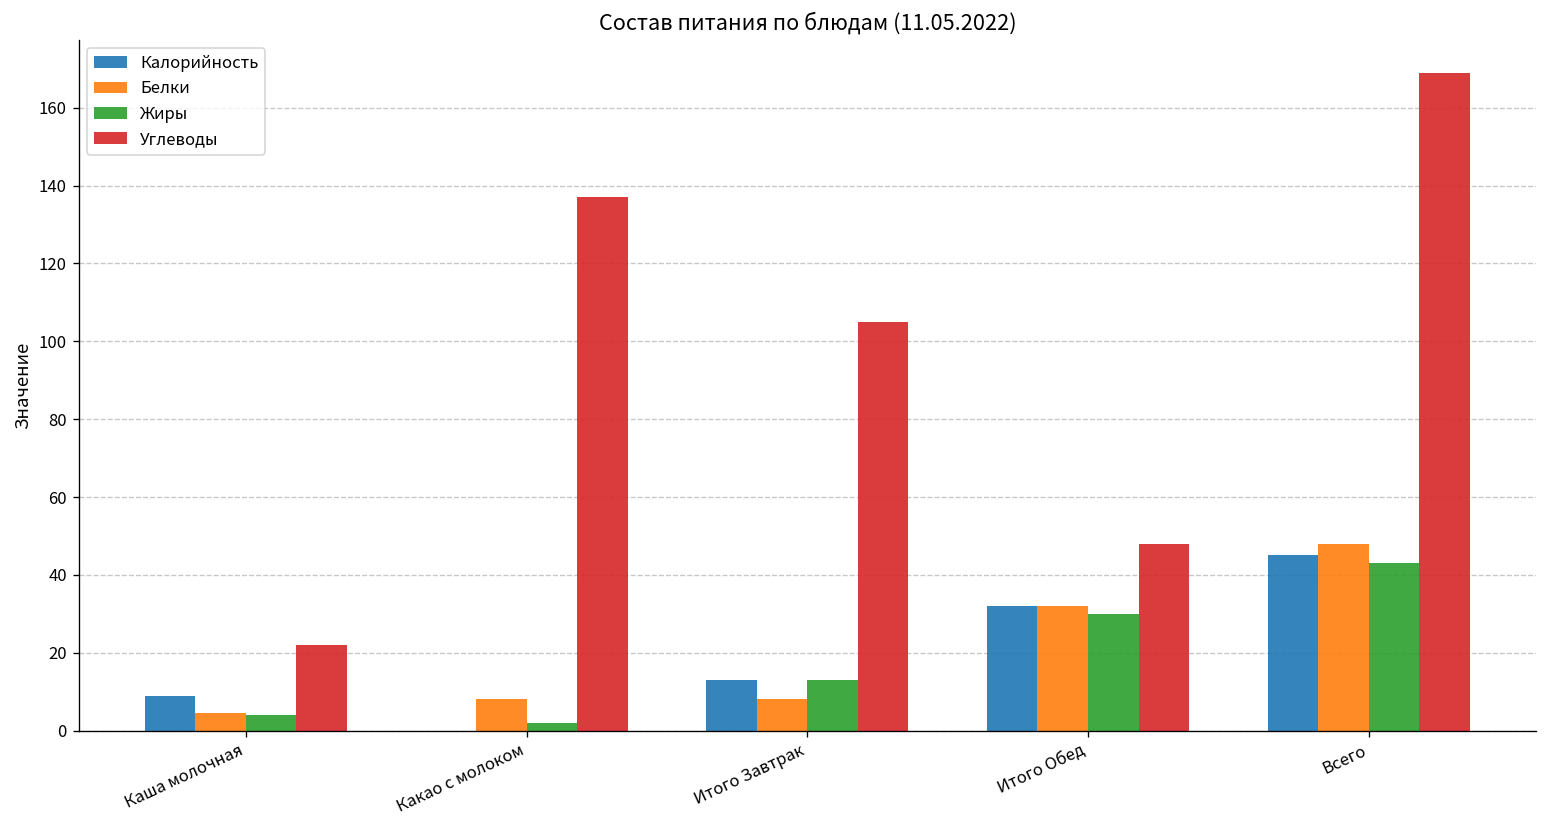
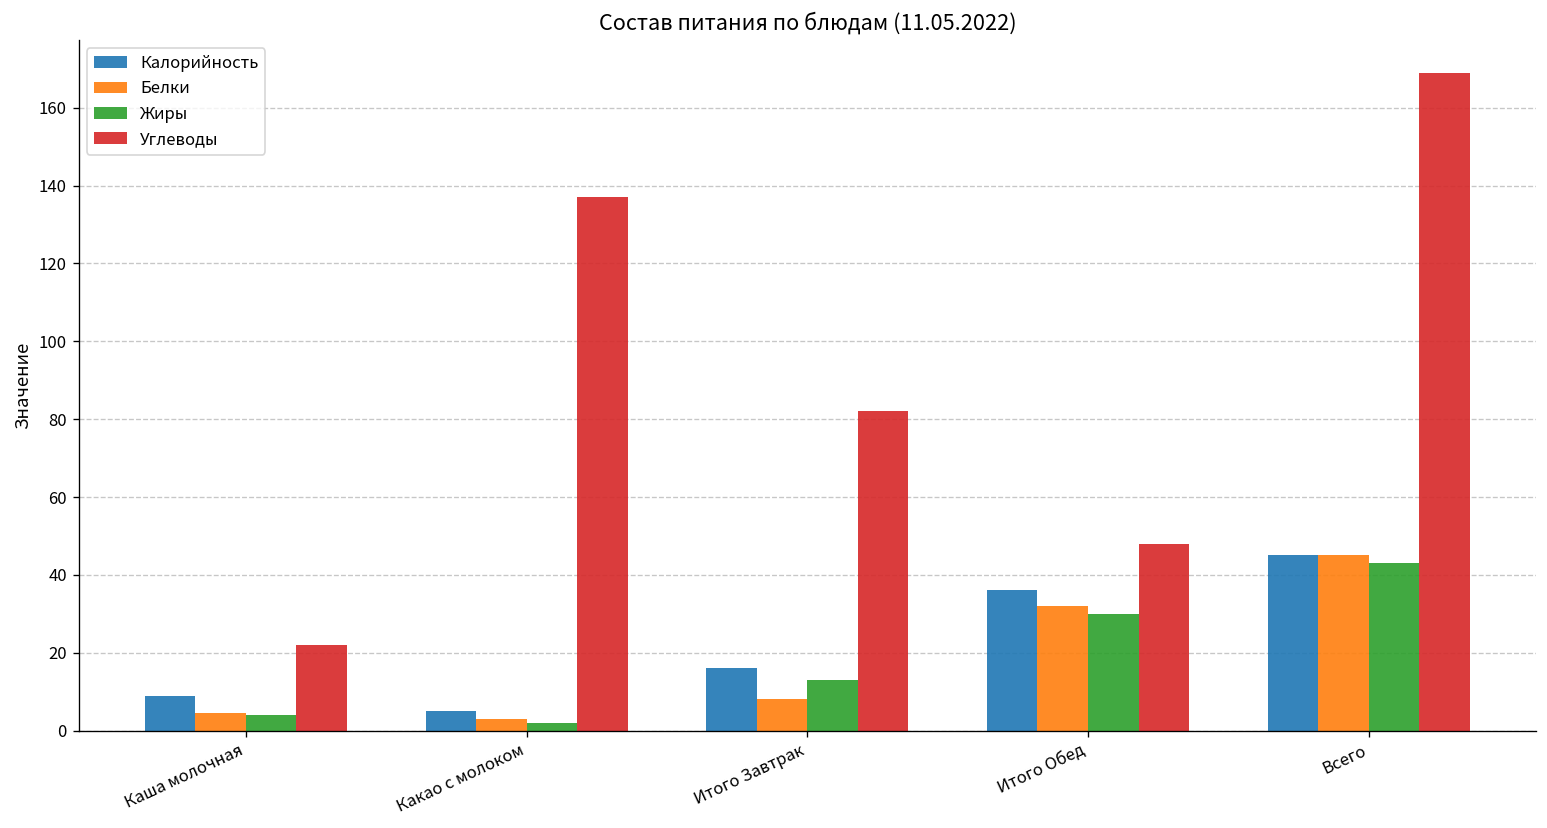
Калорийность, Какао с молоком: 0 -> 5
Белки, Какао с молоком: 8 -> 3
Калорийность, Итого Завтрак: 13 -> 16
Углеводы, Итого Завтрак: 105 -> 82
Калорийность, Итого Обед: 32 -> 36
Белки, Всего: 48 -> 45
